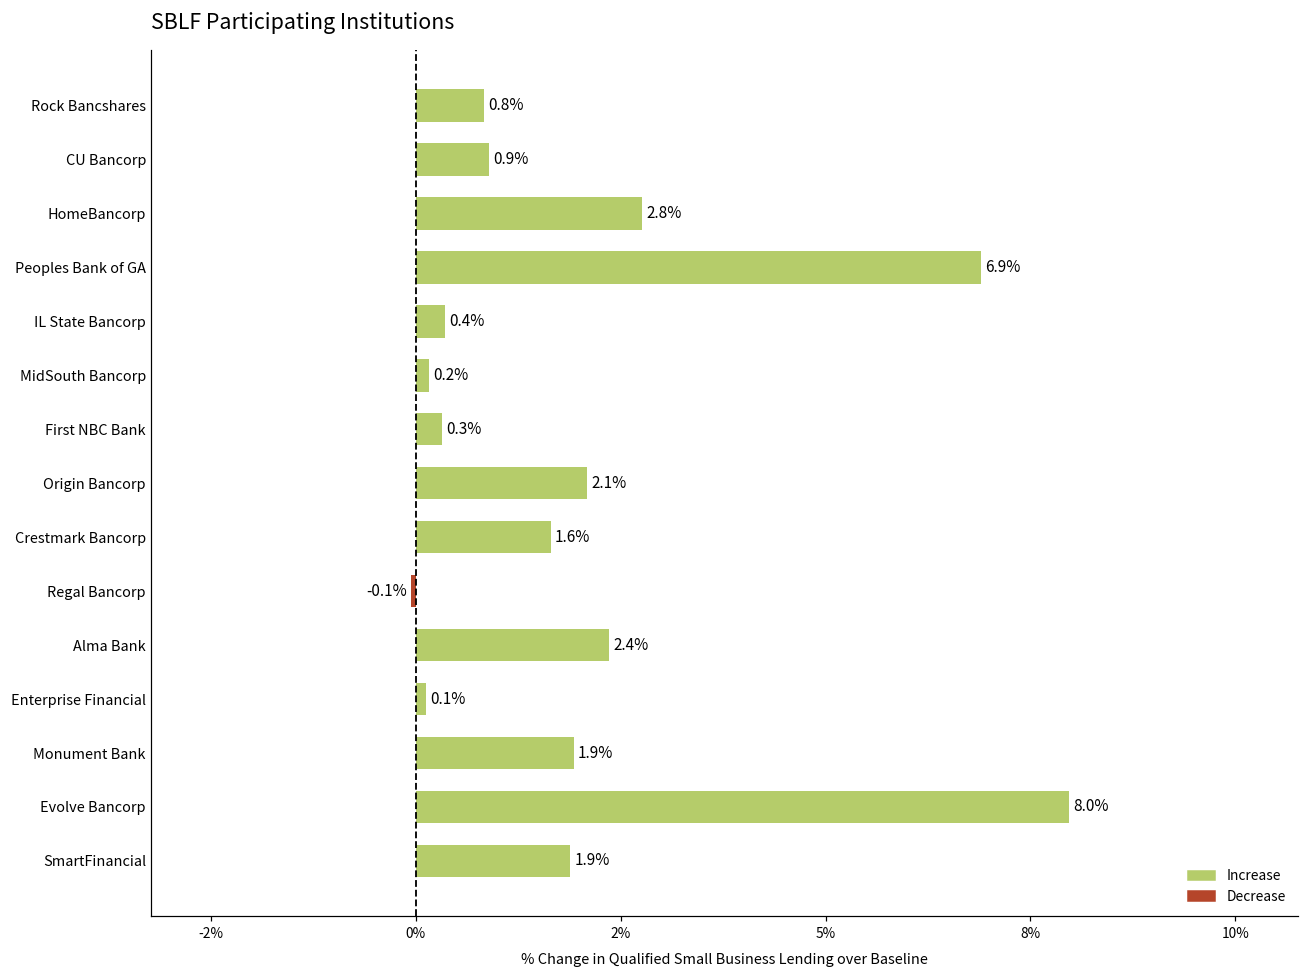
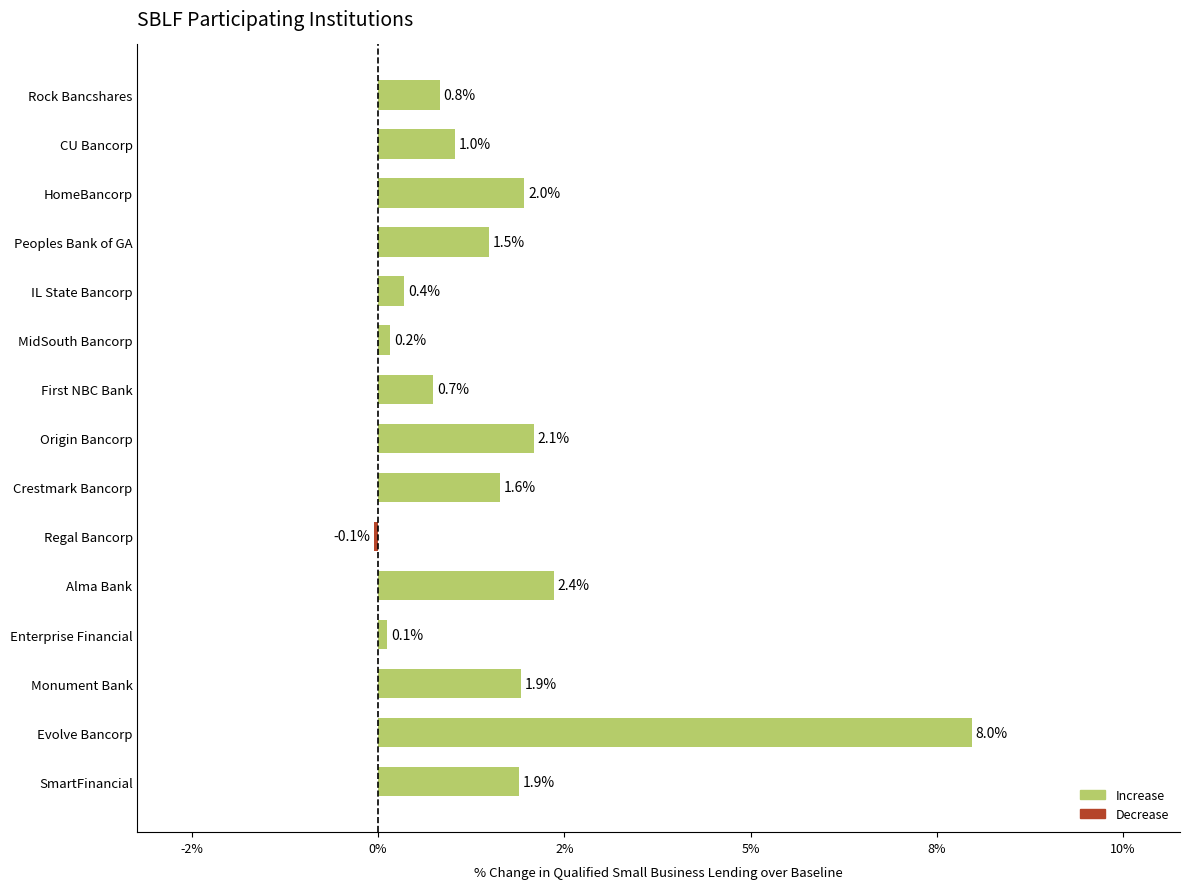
CU Bancorp: 0.9% -> 1.0%
HomeBancorp: 2.8% -> 2.0%
Peoples Bank of GA: 6.9% -> 1.5%
First NBC Bank: 0.3% -> 0.7%
